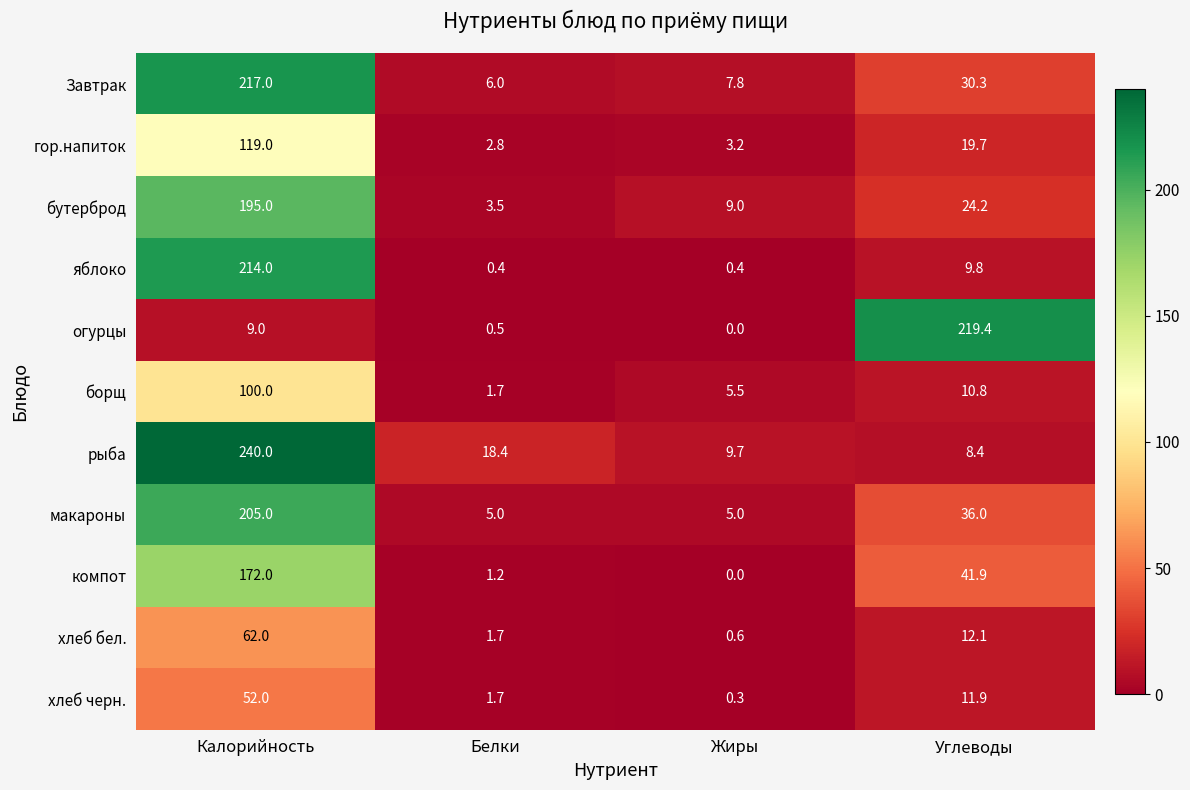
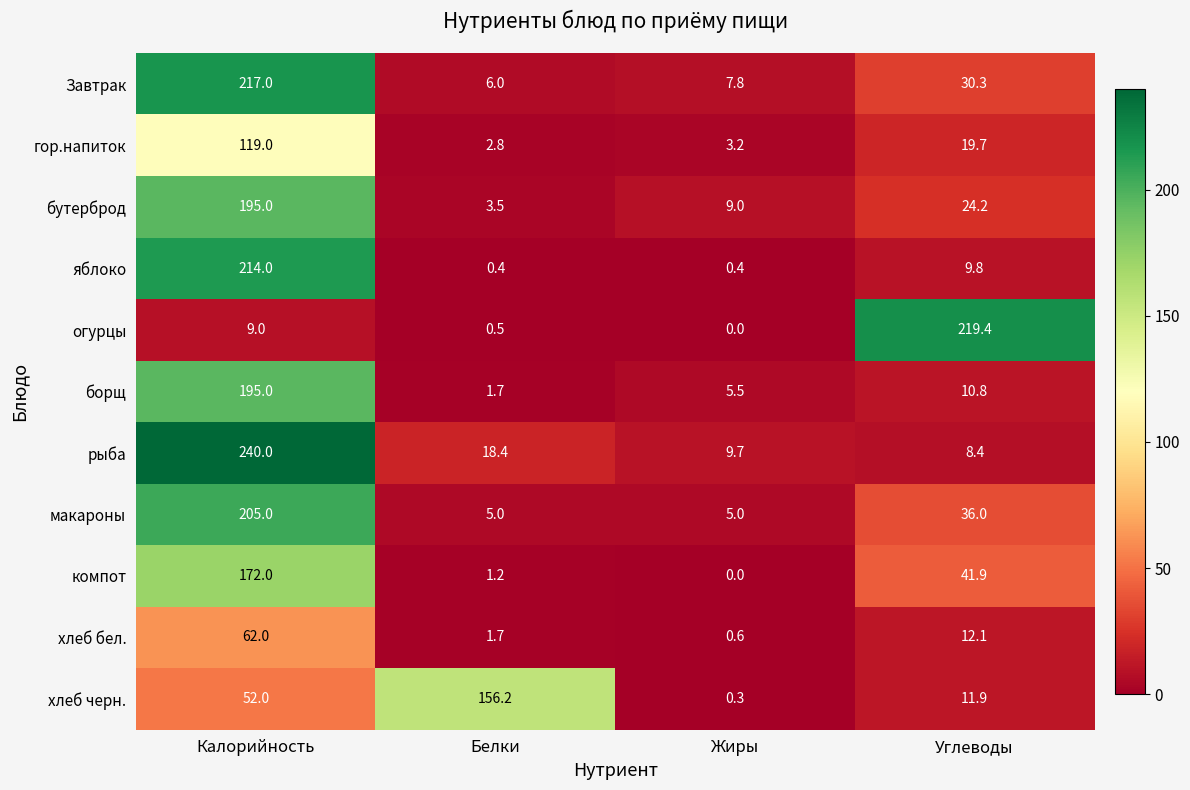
борщ, Калорийность: 100.0 -> 195.0
хлеб черн., Белки: 1.7 -> 156.2
